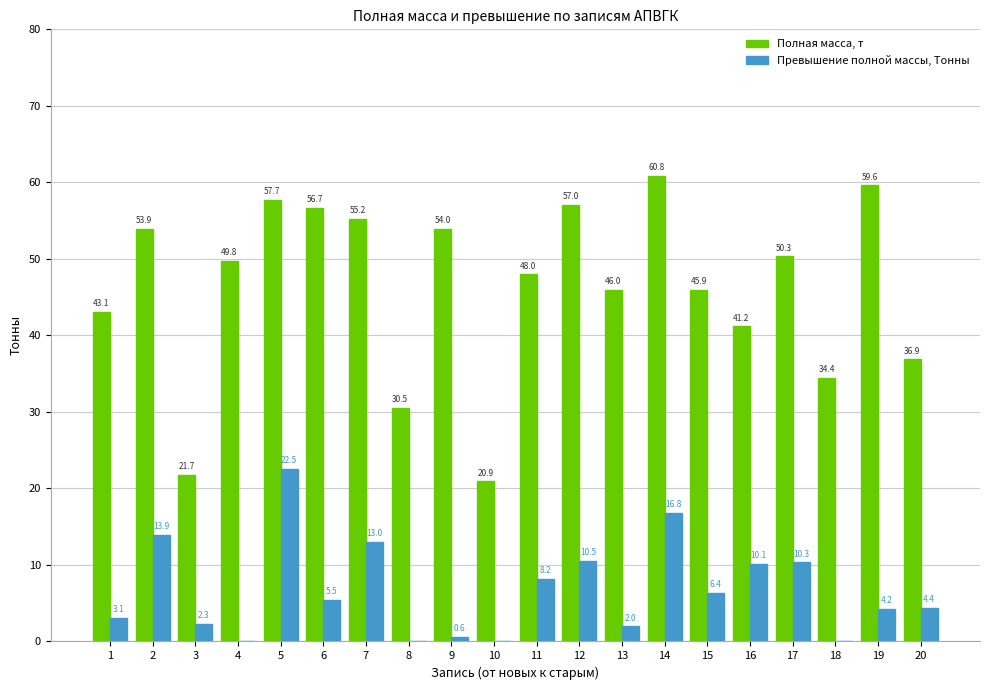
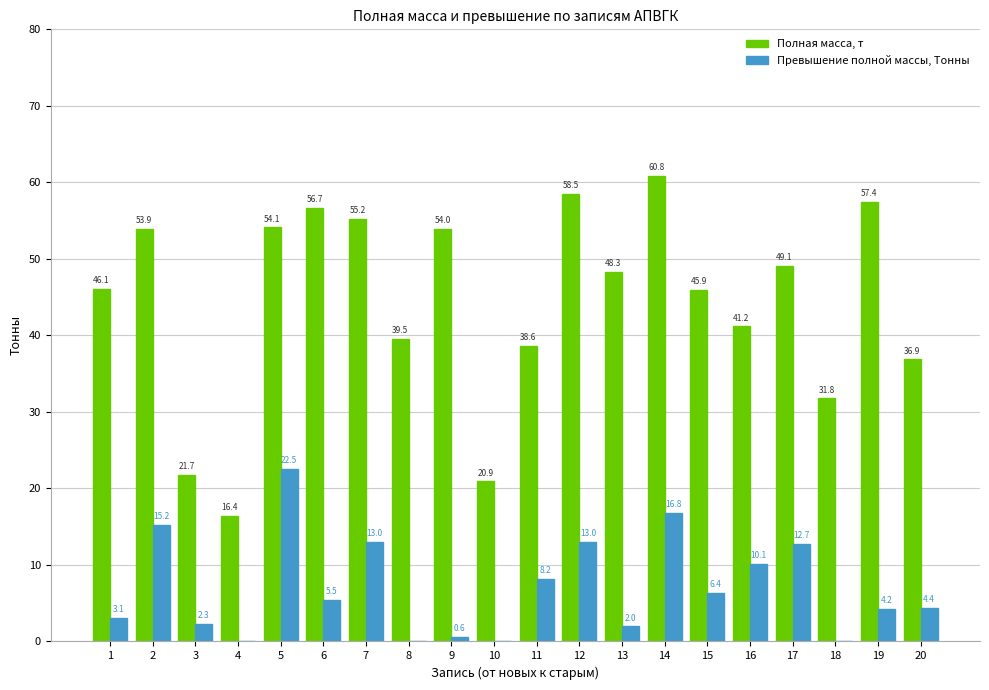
Полная масса, т, 1: 43.1 -> 46.1
Превышение полной массы, Тонны, 2: 13.9 -> 15.2
Полная масса, т, 4: 49.8 -> 16.4
Полная масса, т, 5: 57.7 -> 54.1
Полная масса, т, 8: 30.5 -> 39.5
Полная масса, т, 11: 48.0 -> 38.6
Полная масса, т, 12: 57.0 -> 58.5
Превышение полной массы, Тонны, 12: 10.5 -> 13.0
Полная масса, т, 13: 46.0 -> 48.3
Полная масса, т, 17: 50.3 -> 49.1
Превышение полной массы, Тонны, 17: 10.3 -> 12.7
Полная масса, т, 18: 34.4 -> 31.8
Полная масса, т, 19: 59.6 -> 57.4
